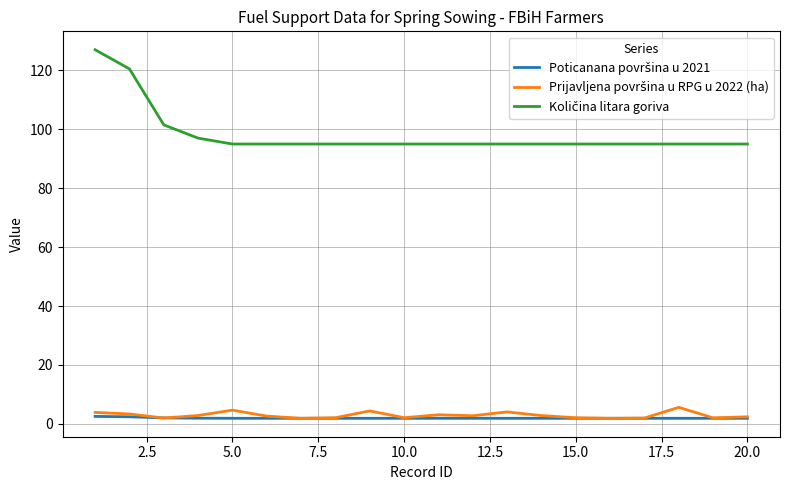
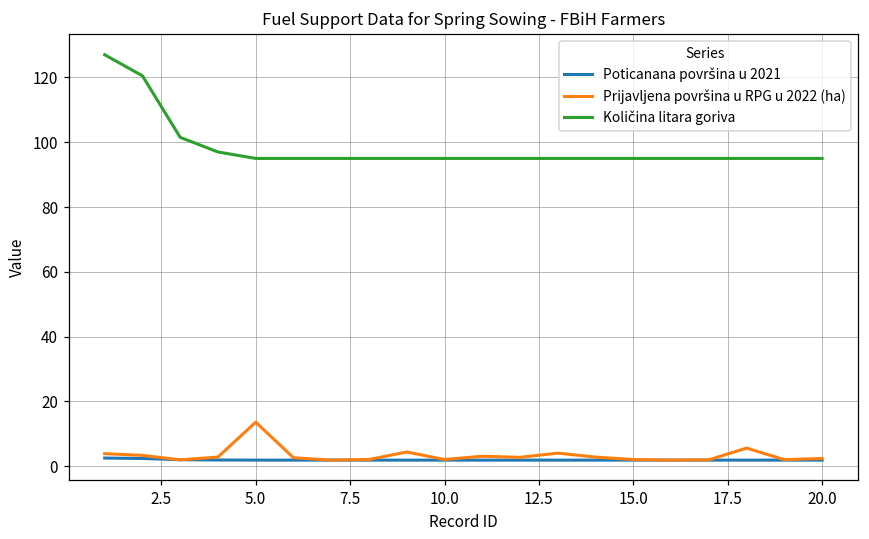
Prijavljena površina u RPG u 2022 (ha), 5.0: 5 -> 14
